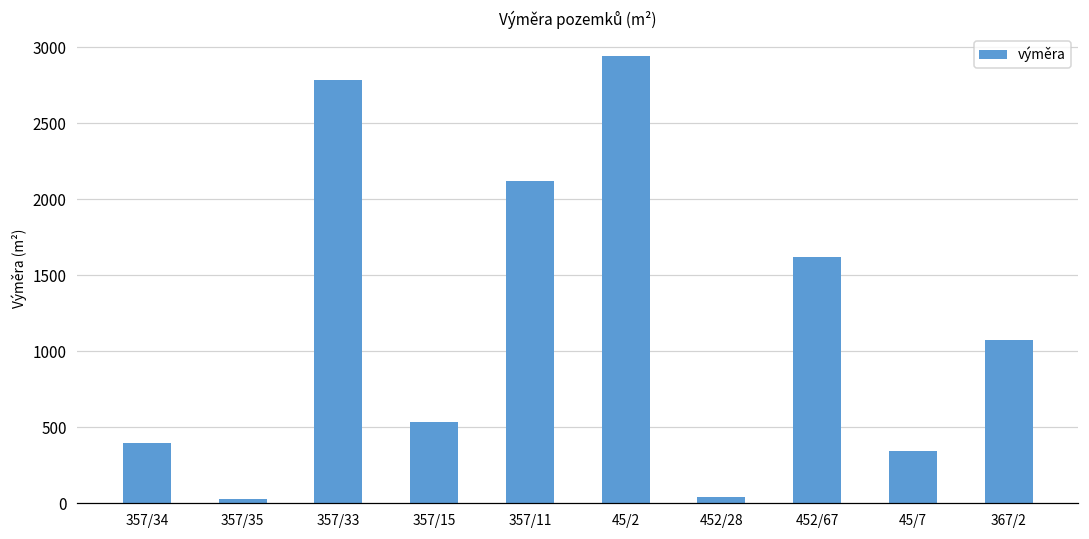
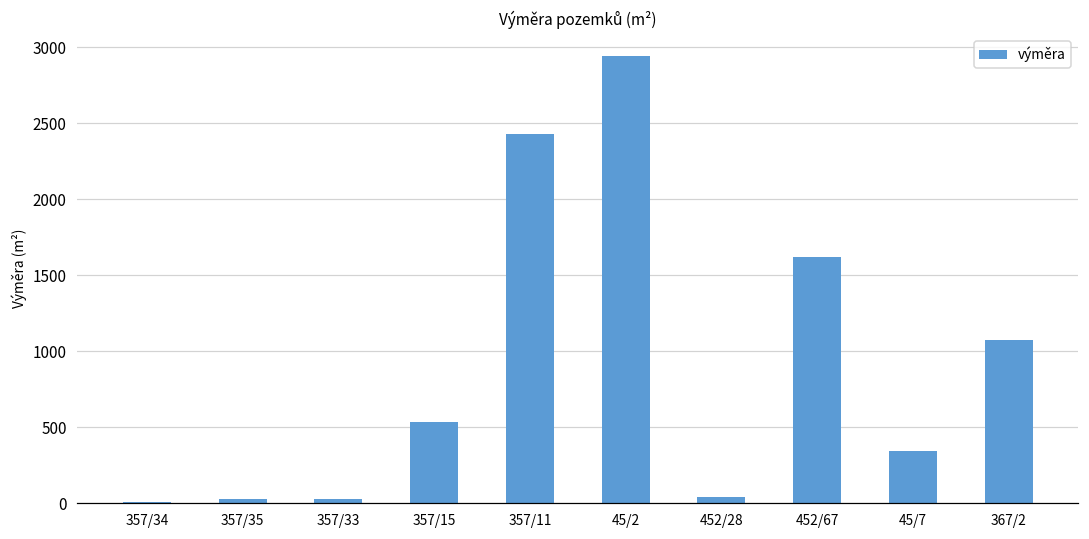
357/34: 400 -> 10
357/33: 2780 -> 30
357/11: 2120 -> 2430
